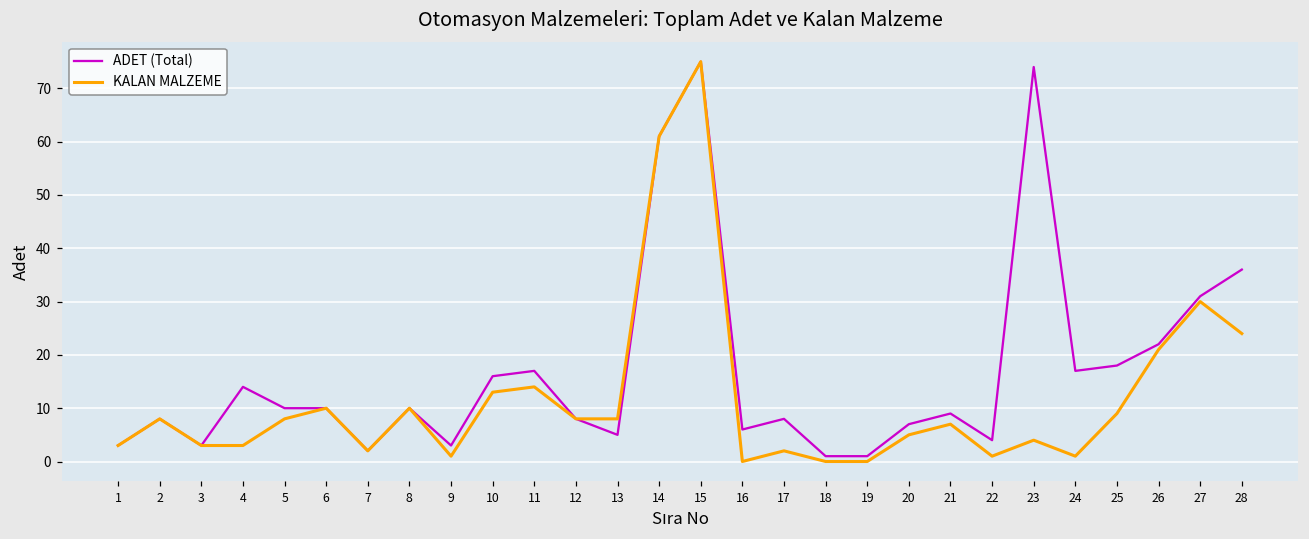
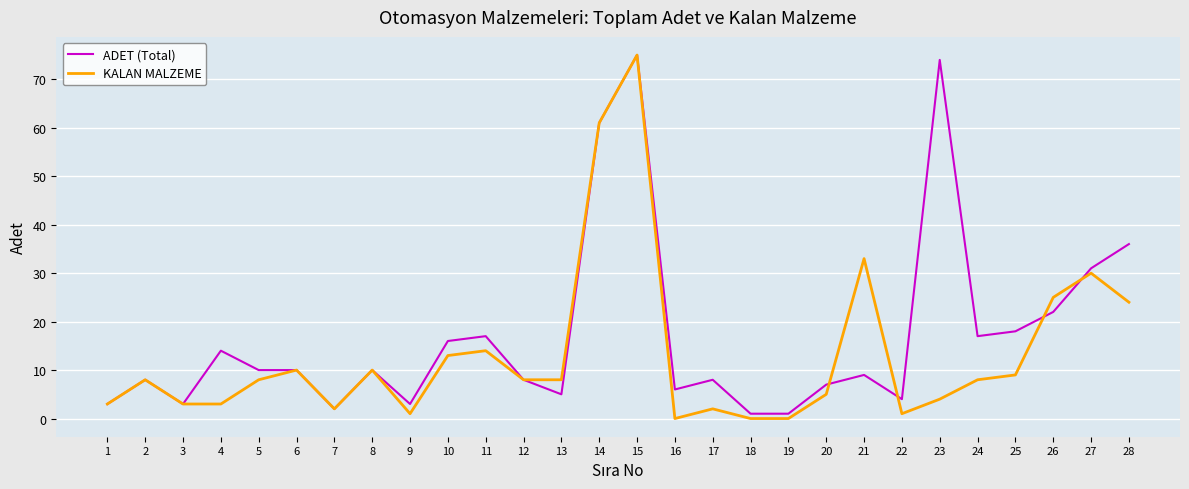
KALAN MALZEME, 21: 7 -> 33
KALAN MALZEME, 24: 1 -> 8
KALAN MALZEME, 26: 21 -> 25
